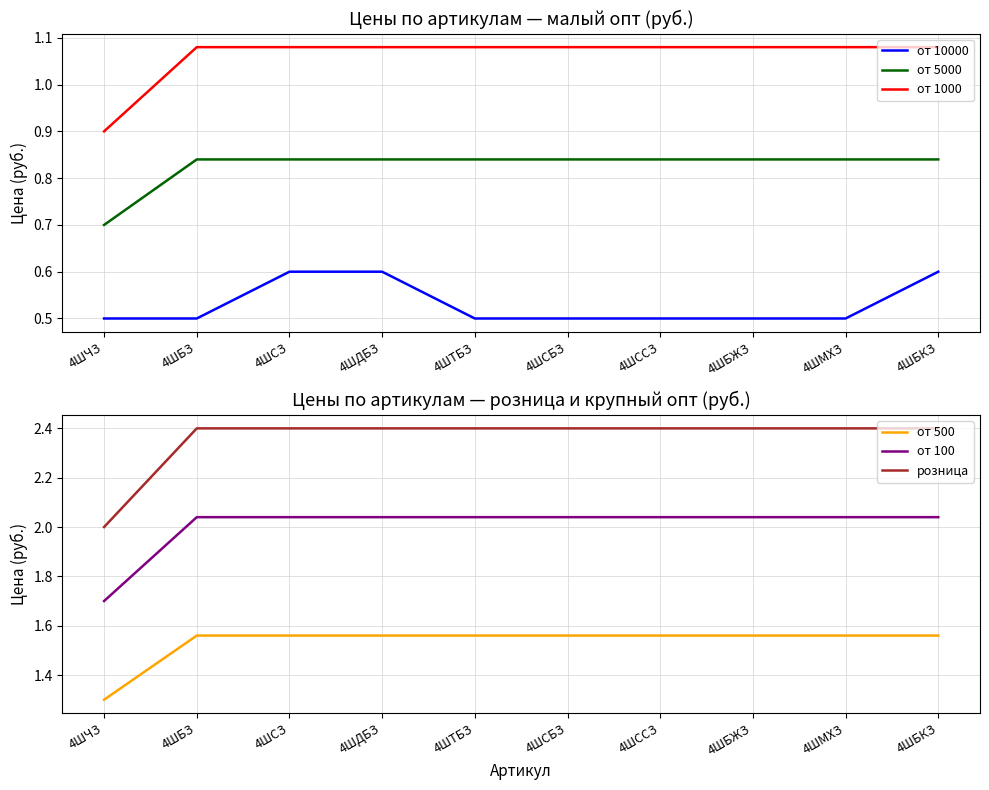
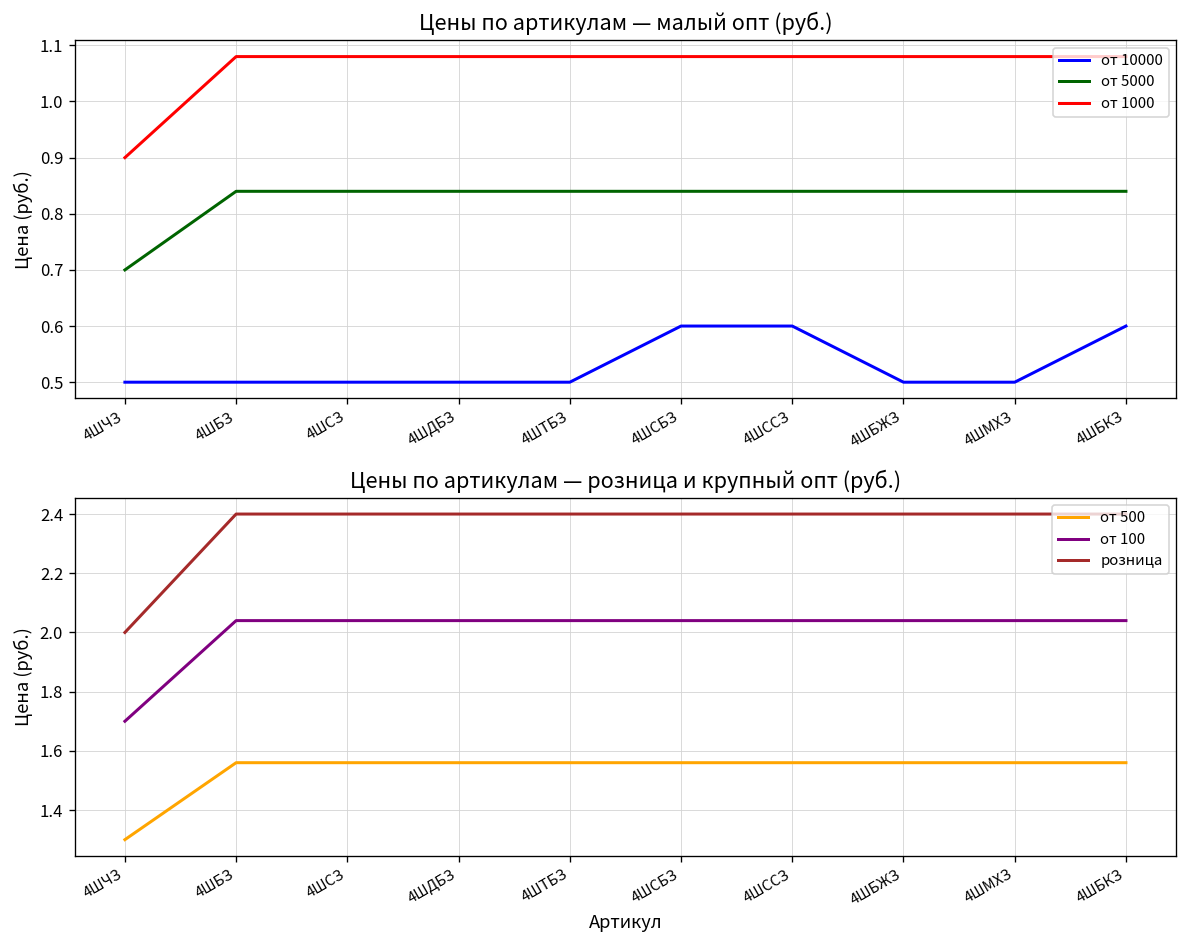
Цены по артикулам — малый опт (руб.), от 10000, 4ШСЗ: 0.6 -> 0.5
Цены по артикулам — малый опт (руб.), от 10000, 4ШДБЗ: 0.6 -> 0.5
Цены по артикулам — малый опт (руб.), от 10000, 4ШСБЗ: 0.5 -> 0.6
Цены по артикулам — малый опт (руб.), от 10000, 4ШССЗ: 0.5 -> 0.6
